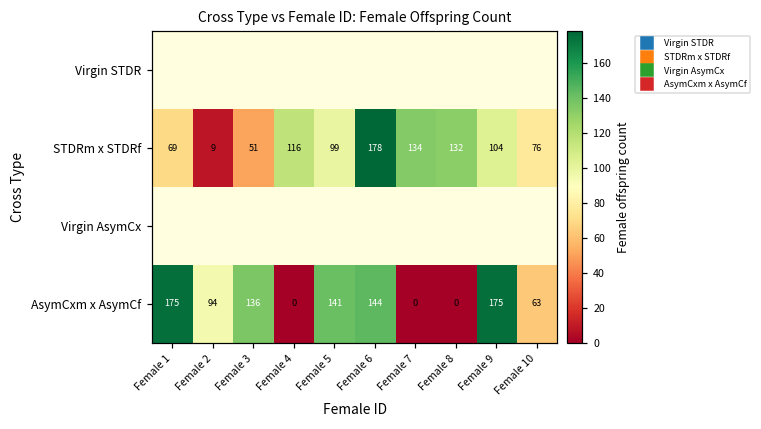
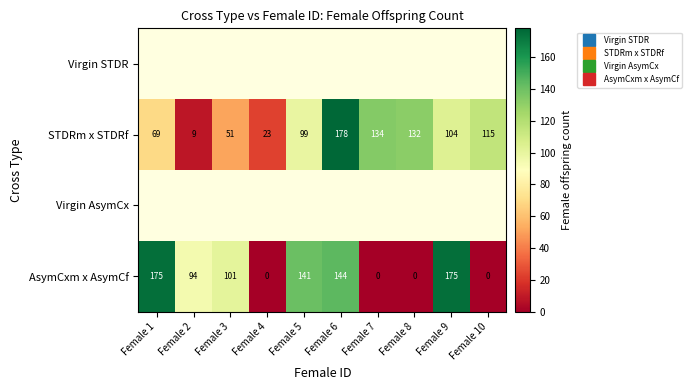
STDRm x STDRf, Female 4: 116 -> 23
STDRm x STDRf, Female 10: 76 -> 115
AsymCxm x AsymCf, Female 3: 136 -> 101
AsymCxm x AsymCf, Female 10: 63 -> 0
